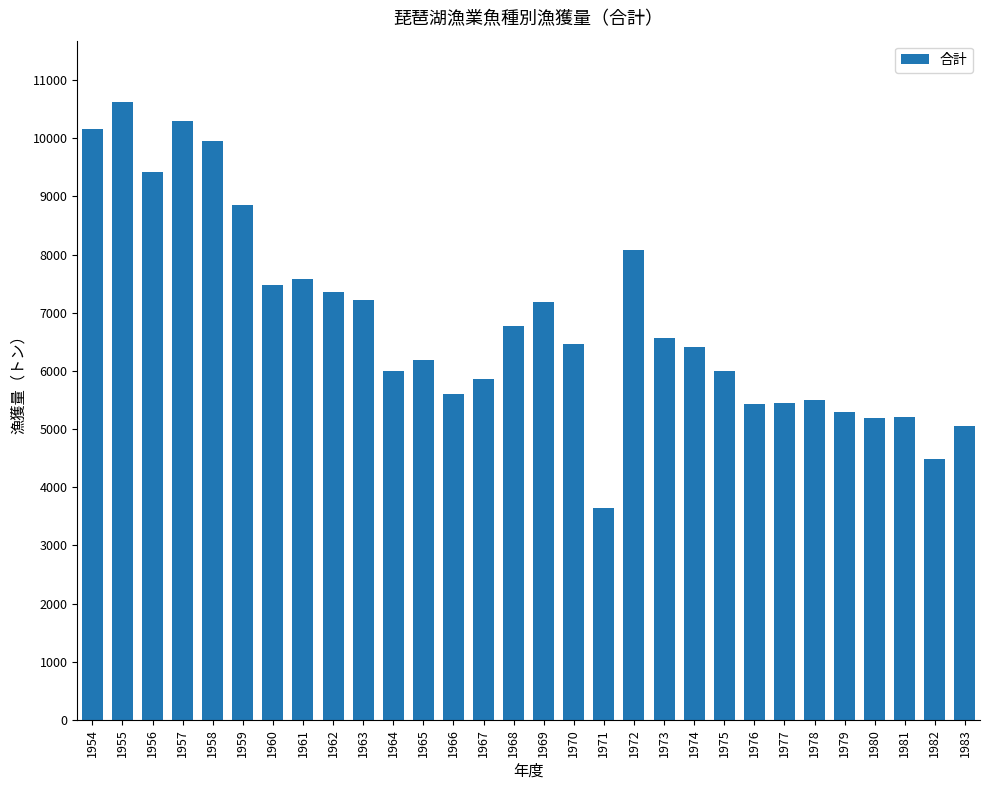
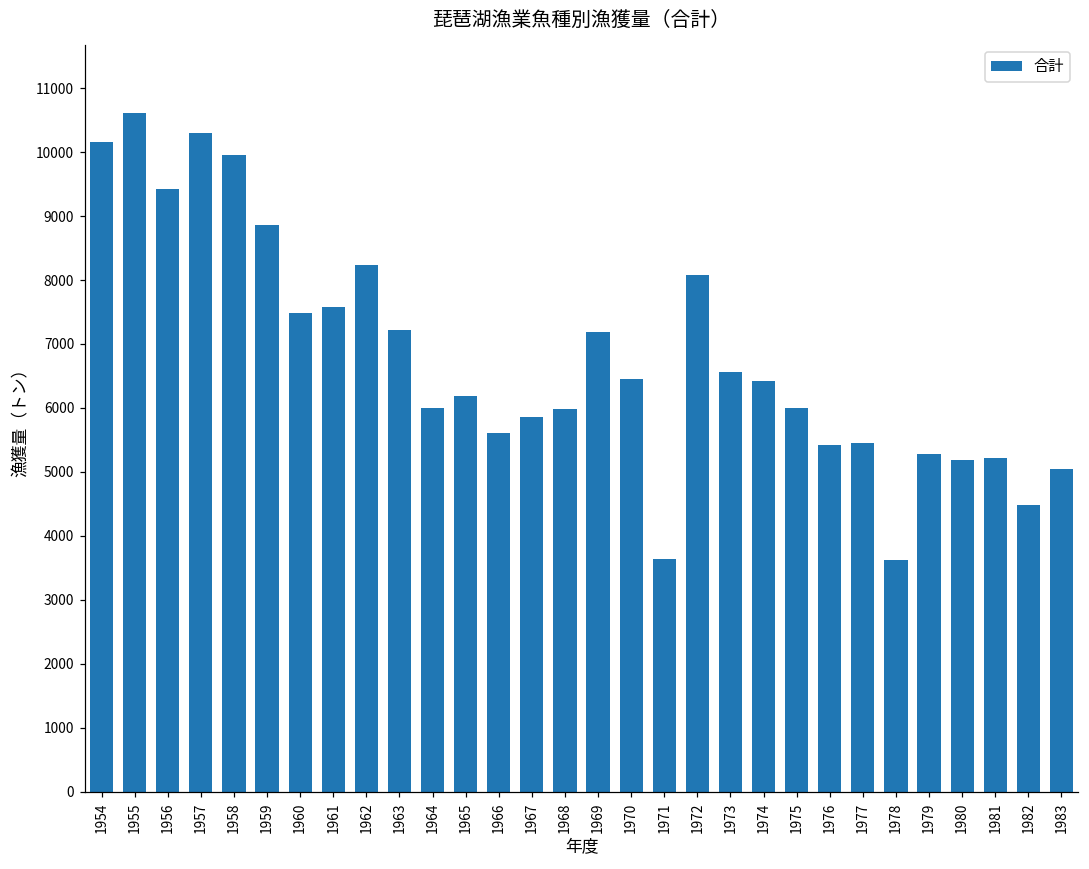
1962: 7400 -> 8200
1968: 6800 -> 6000
1978: 5500 -> 3600
